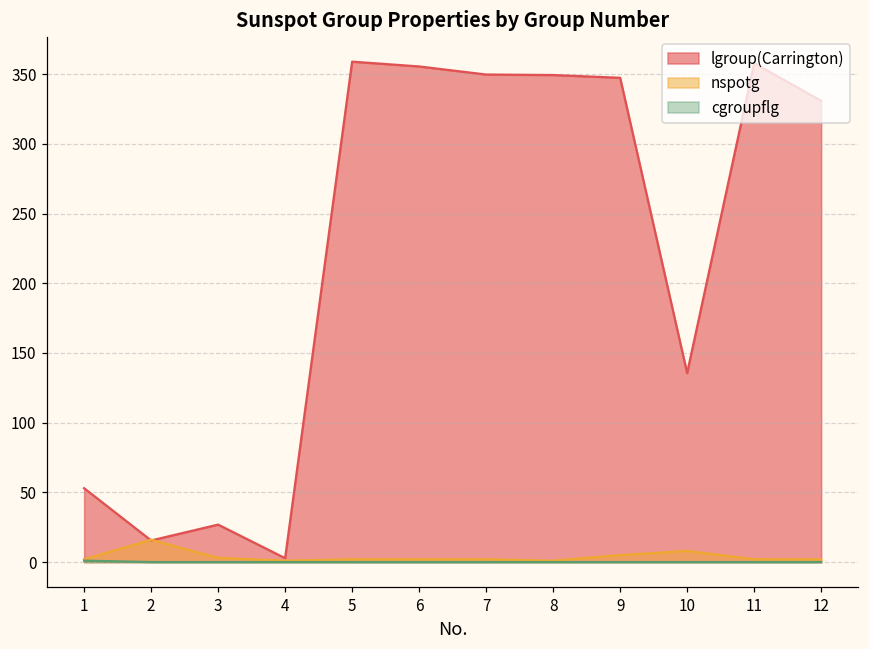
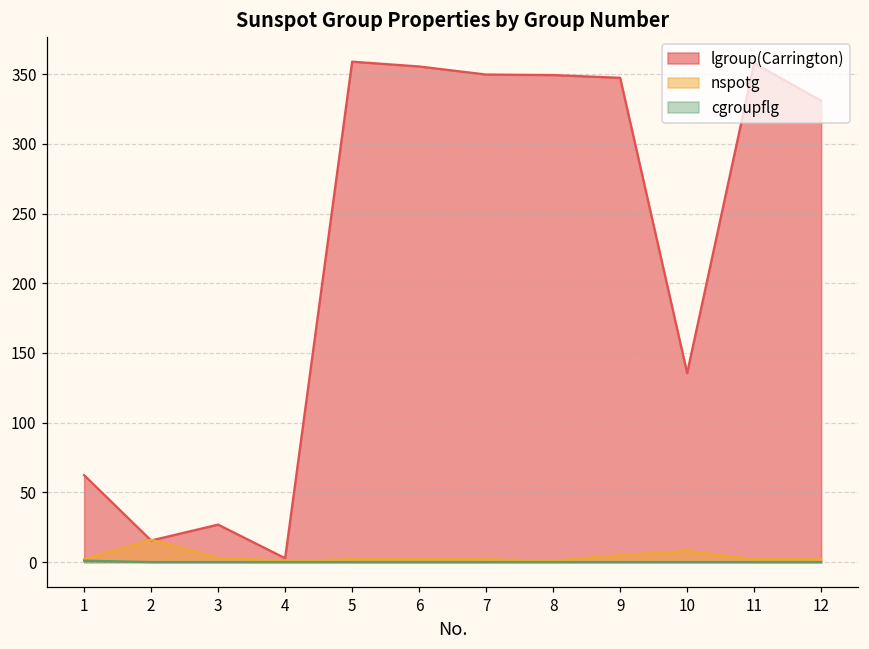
lgroup(Carrington), 1: 53 -> 62
